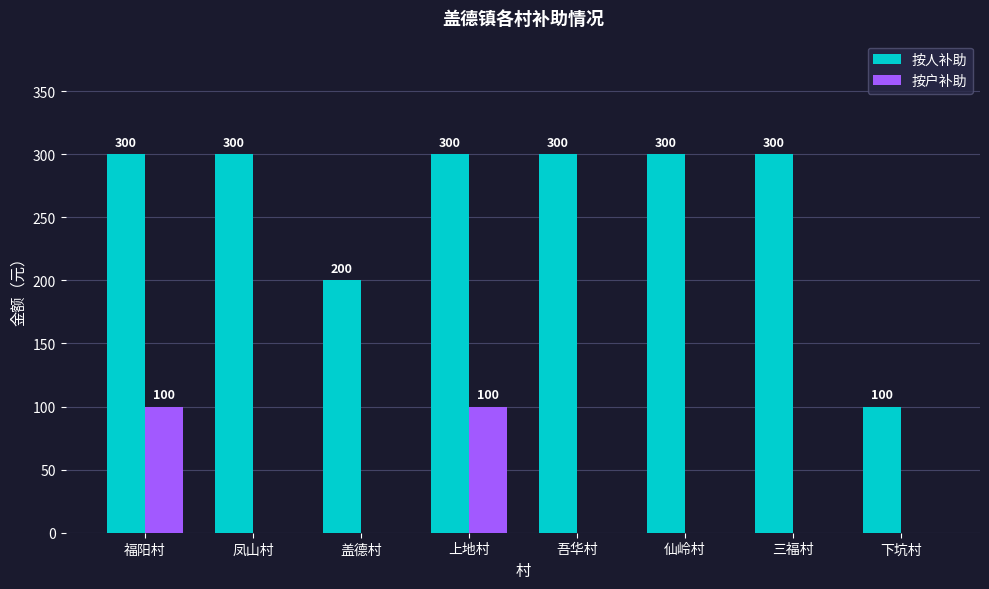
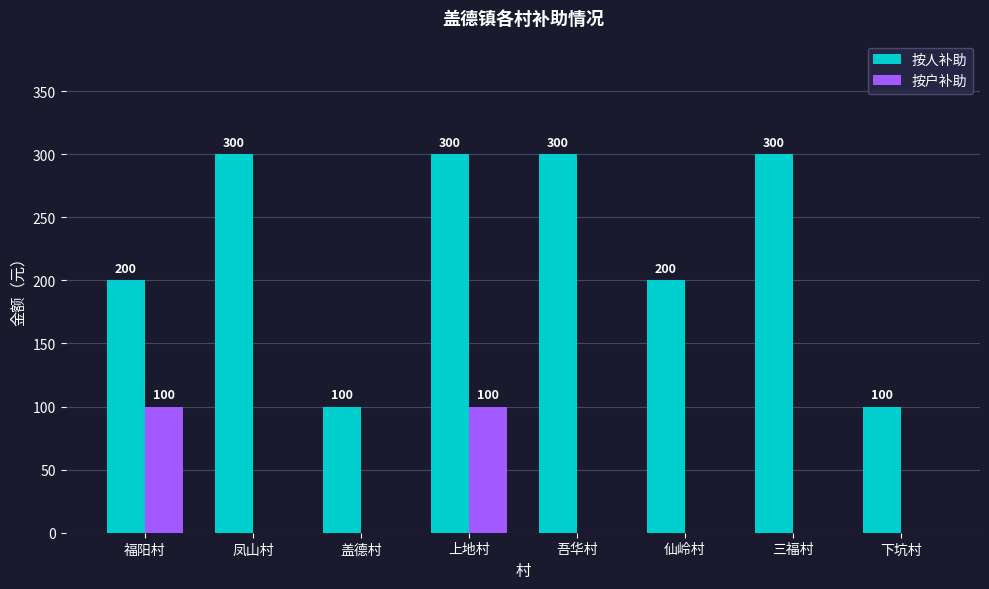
按人补助, 福阳村: 300 -> 200
按人补助, 盖德村: 200 -> 100
按人补助, 仙岭村: 300 -> 200
